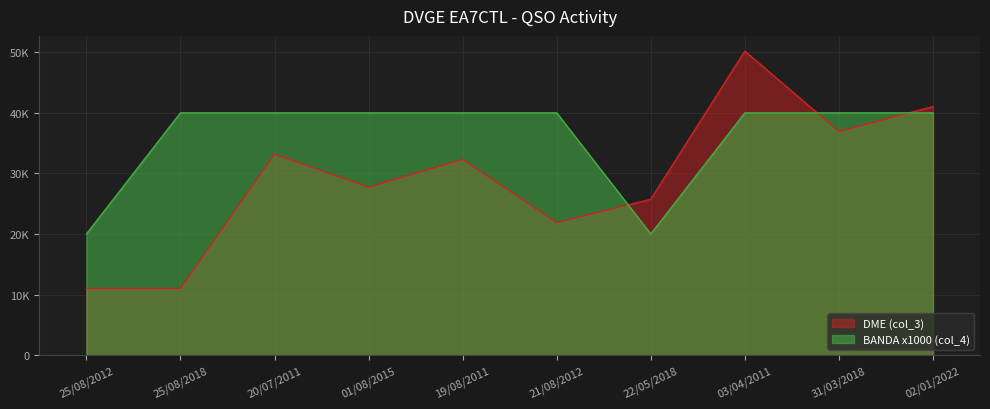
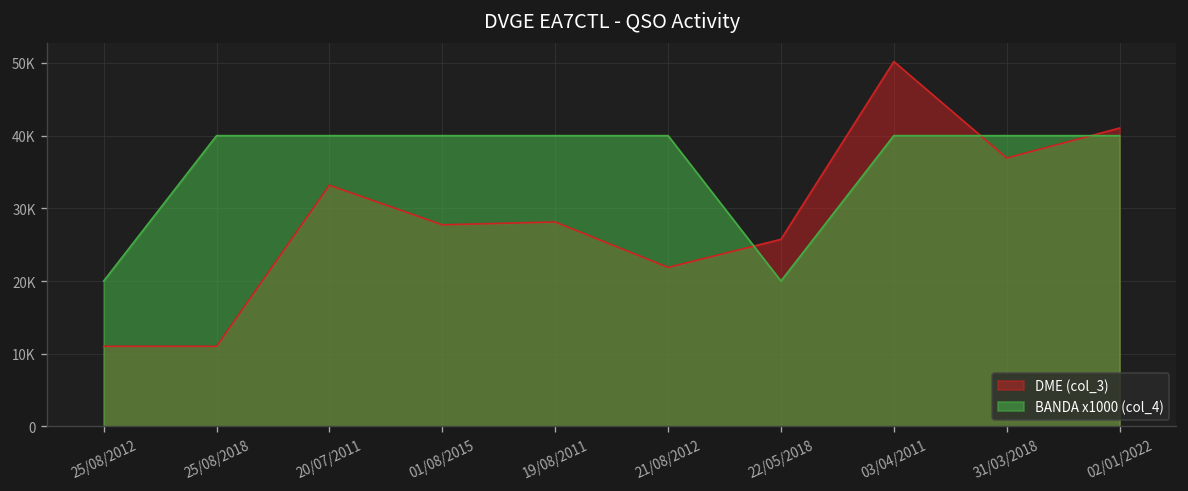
DME (col_3), 19/08/2011: 32000 -> 28000
